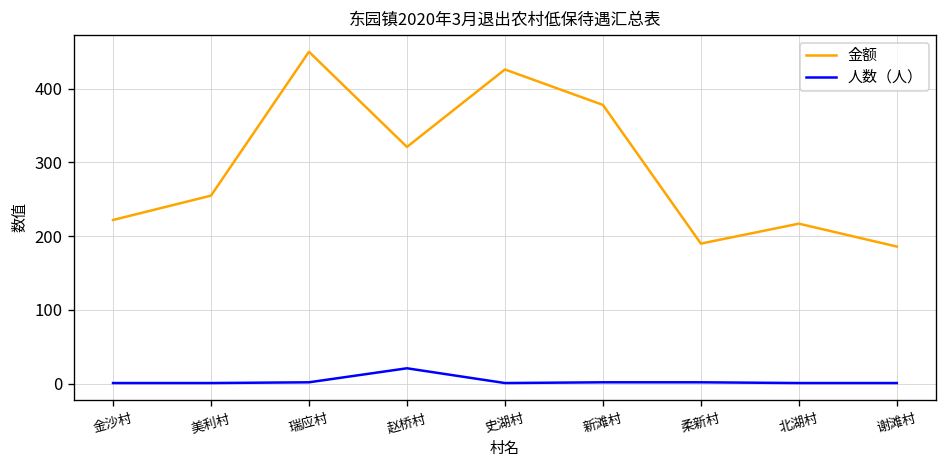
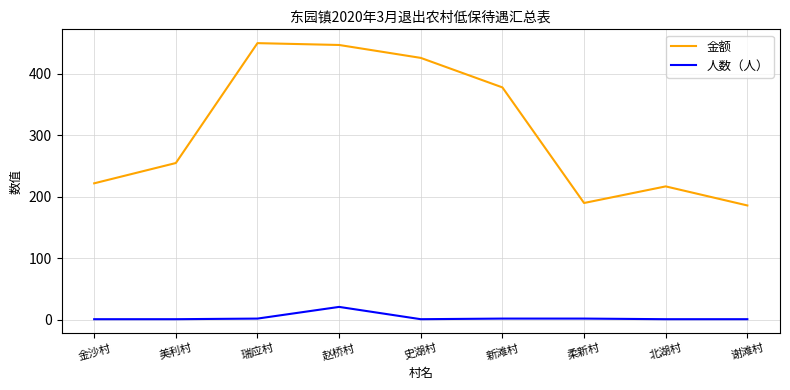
金额, 赵桥村: 320 -> 450
